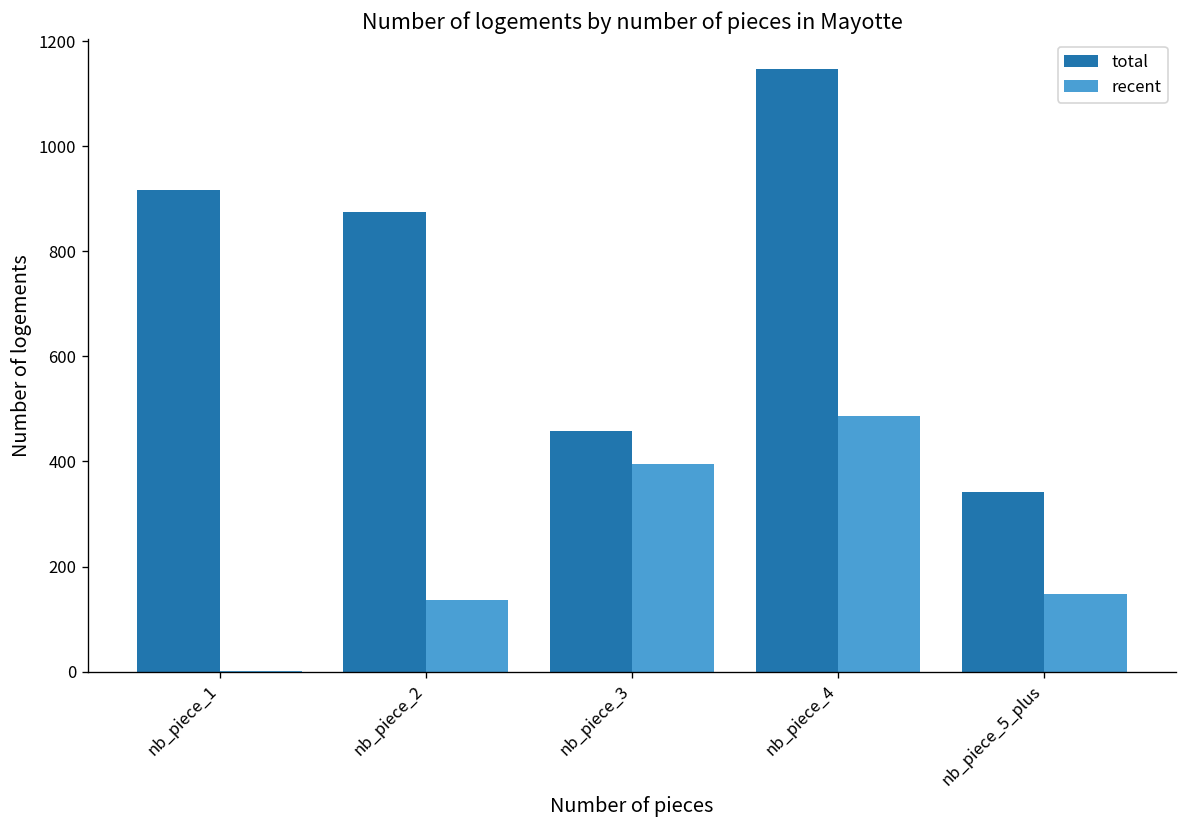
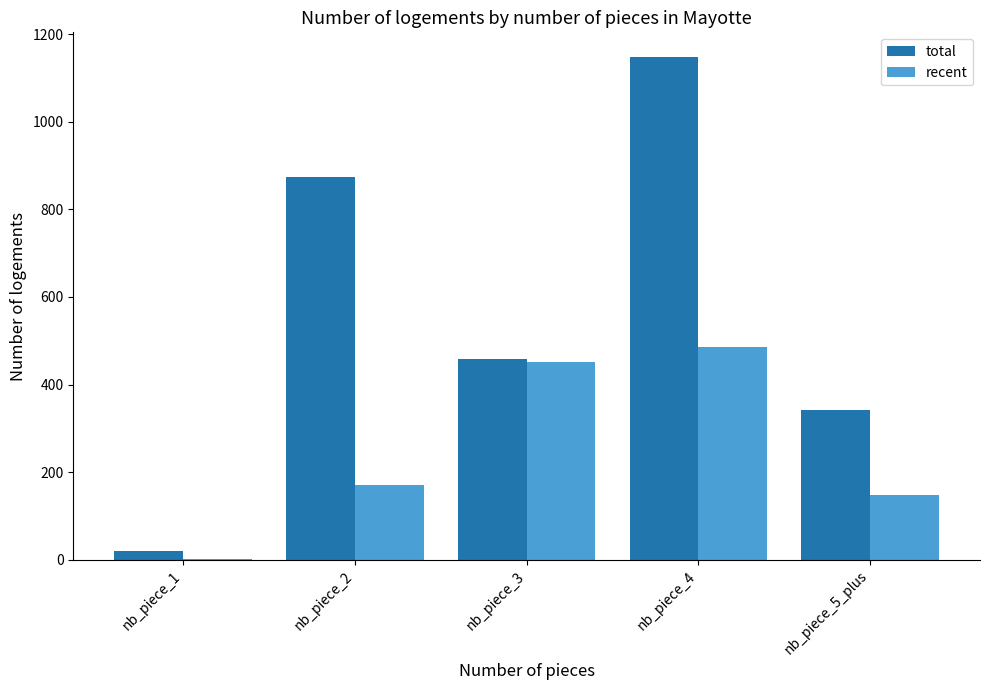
total, nb_piece_1: 920 -> 20
recent, nb_piece_2: 140 -> 170
recent, nb_piece_3: 400 -> 450
